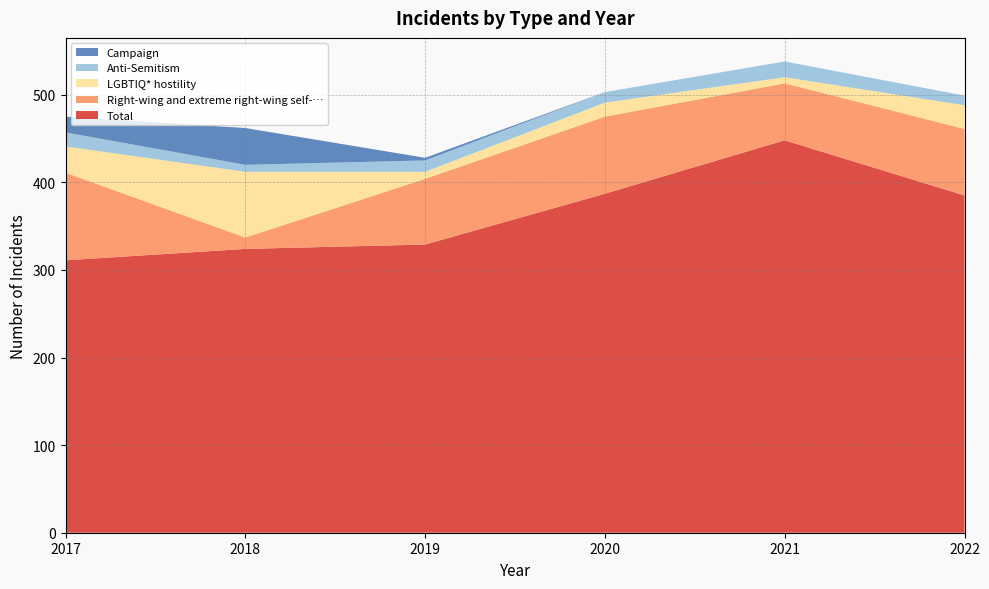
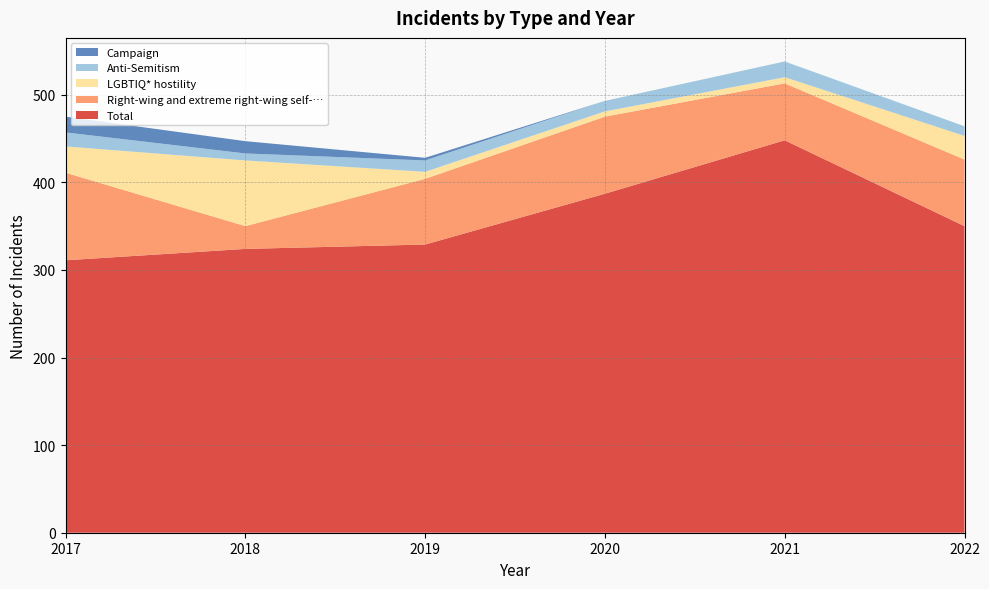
Right-wing and extreme right-wing self-…, 2018: 10 -> 30
Campaign, 2018: 40 -> 10
LGBTIQ* hostility, 2020: 20 -> 10
Total, 2022: 390 -> 350
